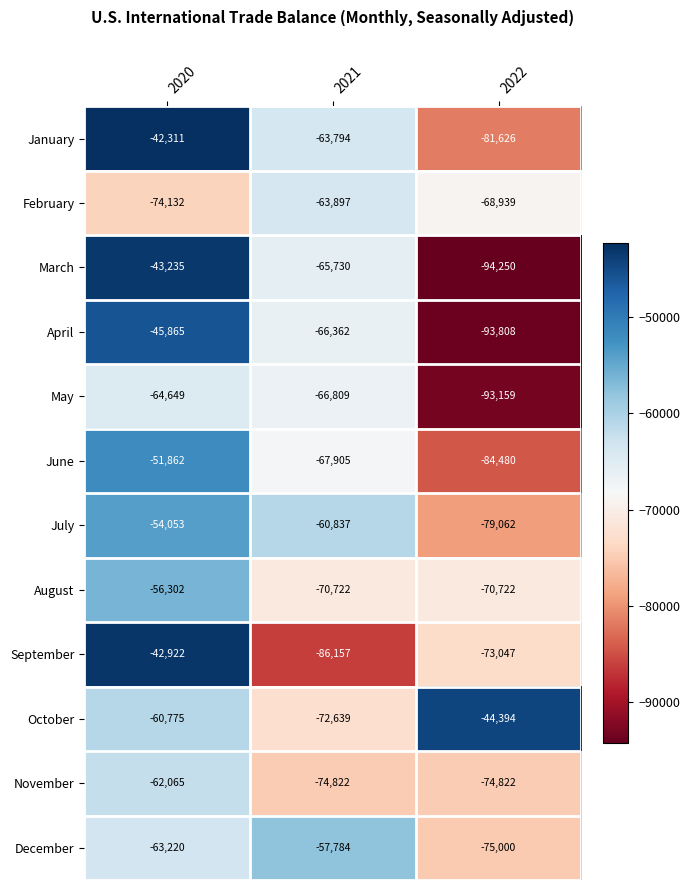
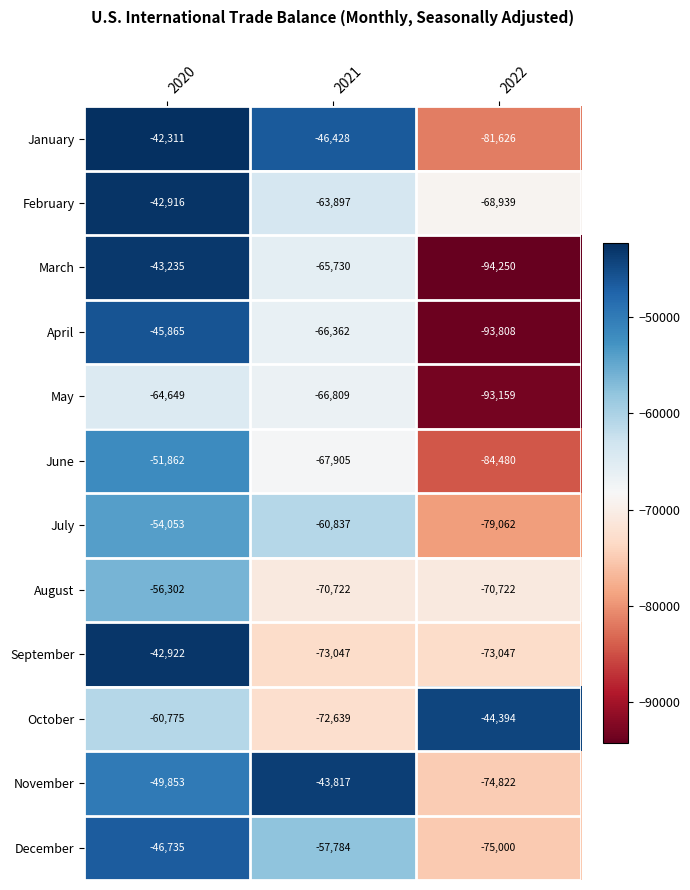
January, 2021: -63,794 -> -46,428
February, 2020: -74,132 -> -42,916
September, 2021: -86,157 -> -73,047
November, 2020: -62,065 -> -49,853
November, 2021: -74,822 -> -43,817
December, 2020: -63,220 -> -46,735
